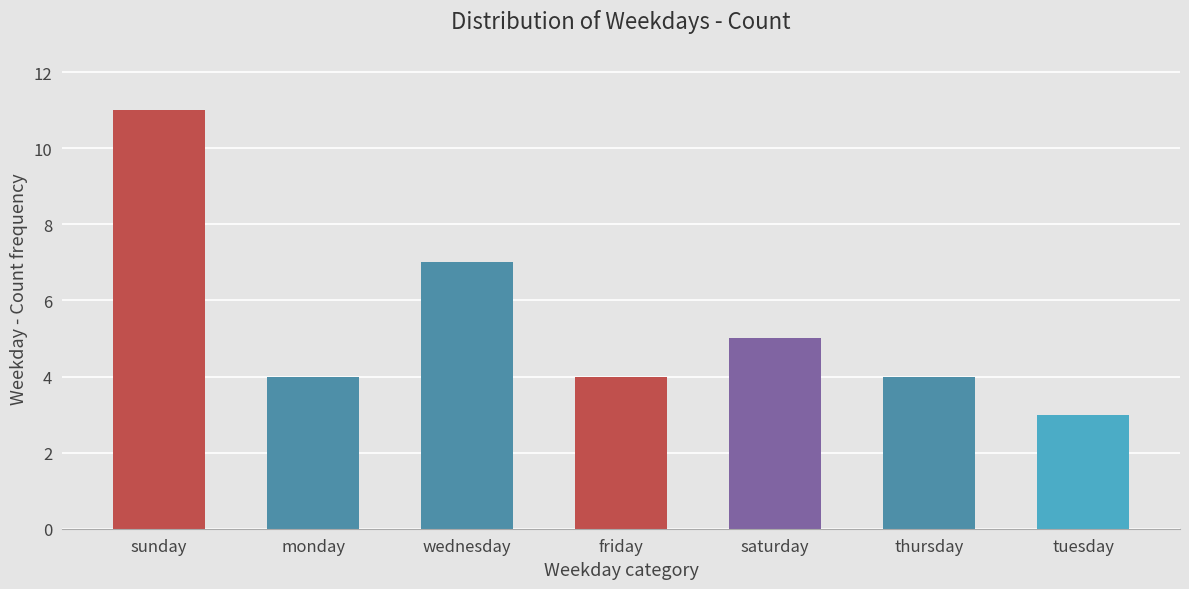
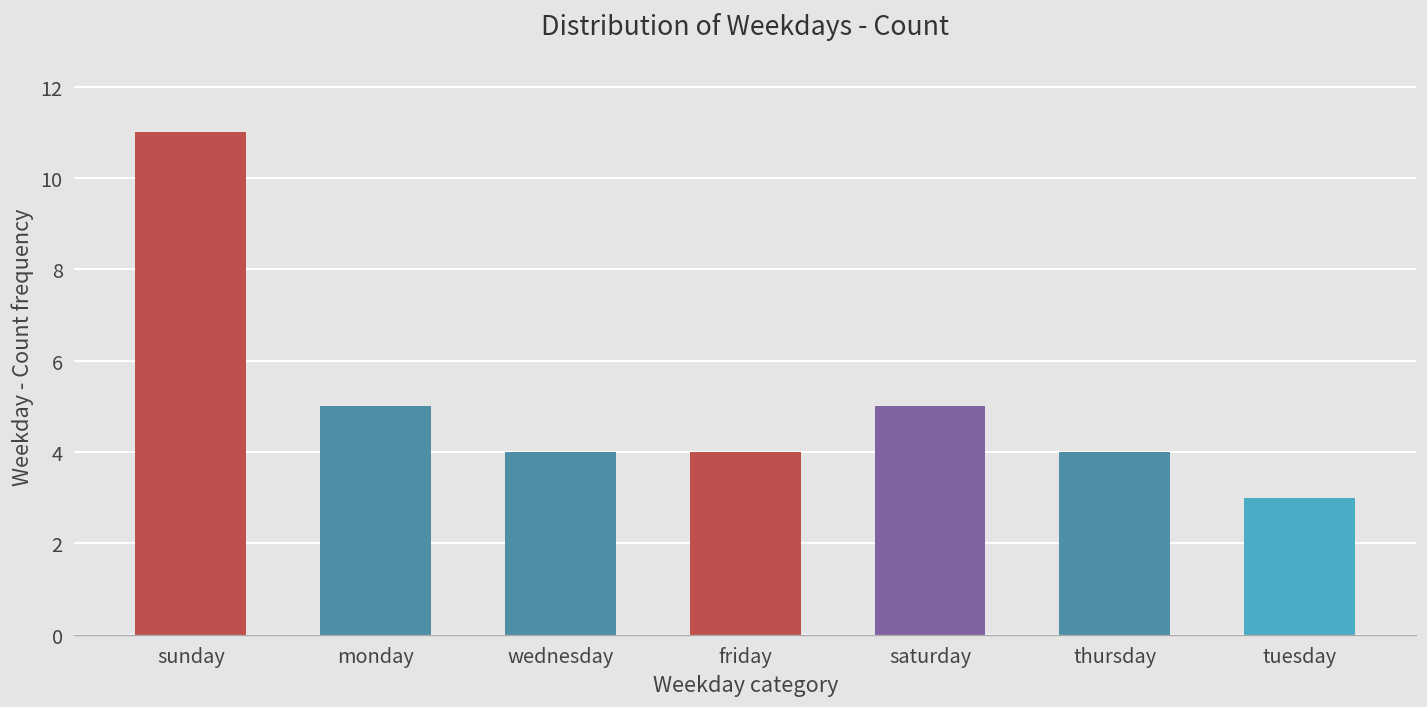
monday: 4 -> 5
wednesday: 7 -> 4
